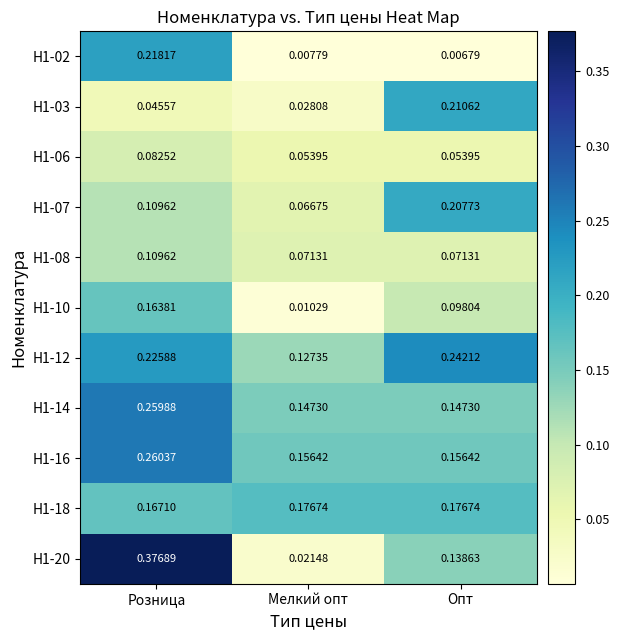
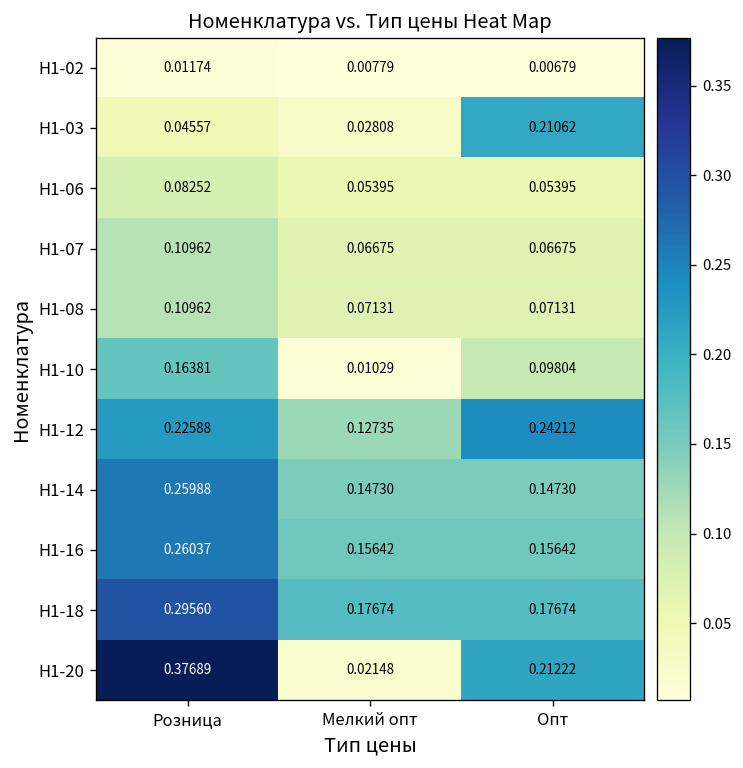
H1-02, Розница: 0.21817 -> 0.01174
H1-07, Опт: 0.20773 -> 0.06675
H1-18, Розница: 0.16710 -> 0.29560
H1-20, Опт: 0.13863 -> 0.21222
